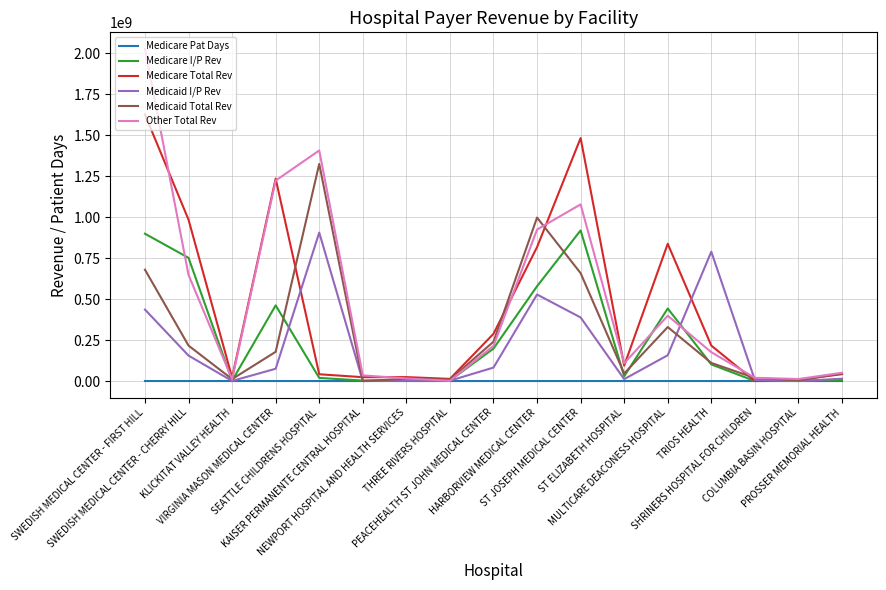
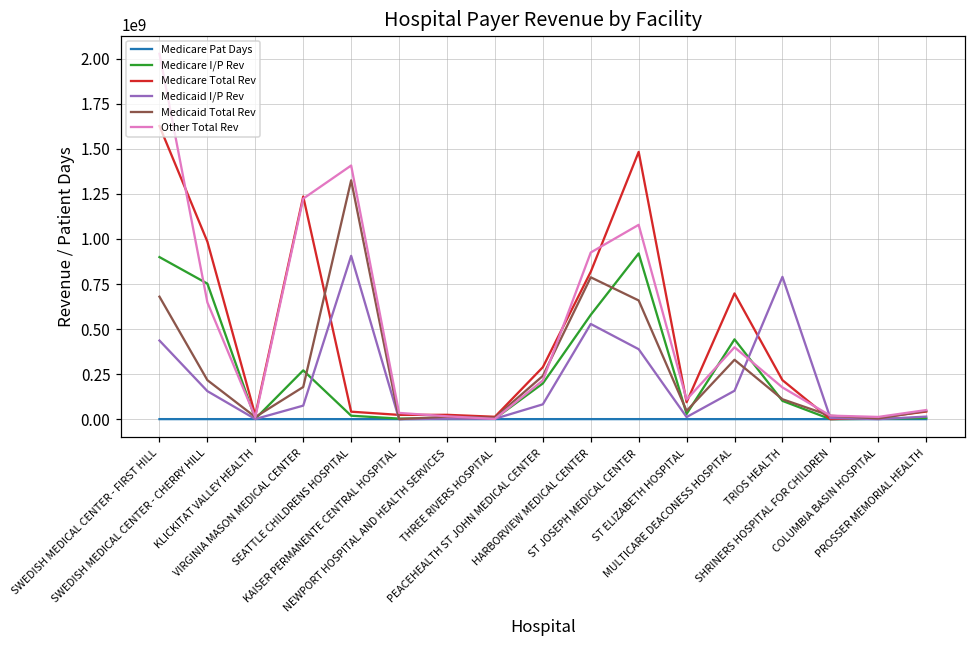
Medicare I/P Rev, VIRGINIA MASON MEDICAL CENTER: 460000000 -> 270000000
Medicaid Total Rev, HARBORVIEW MEDICAL CENTER: 1000000000 -> 790000000
Medicare Total Rev, MULTICARE DEACONESS HOSPITAL: 840000000 -> 700000000
